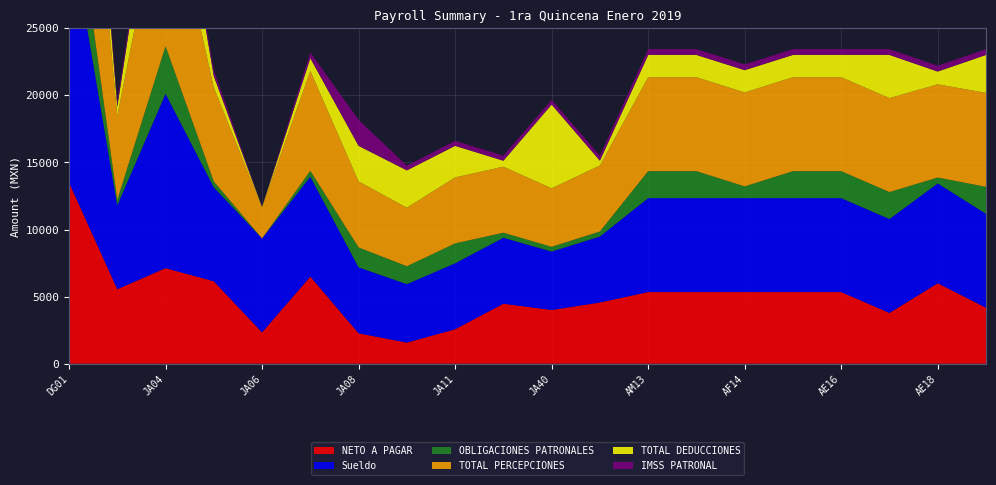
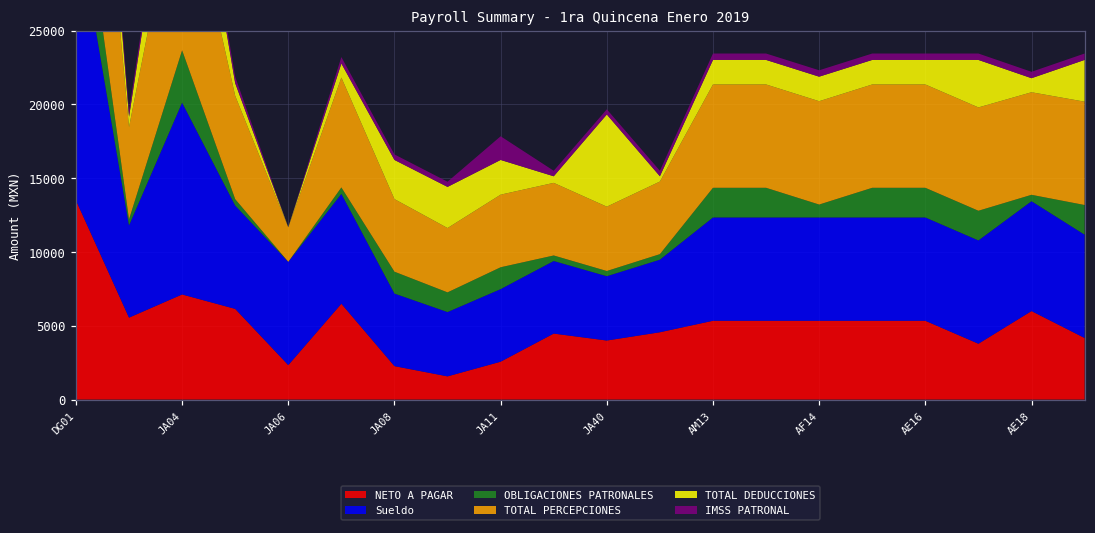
IMSS PATRONAL, JA08: 1900 -> 400
IMSS PATRONAL, JA11: 400 -> 1600
